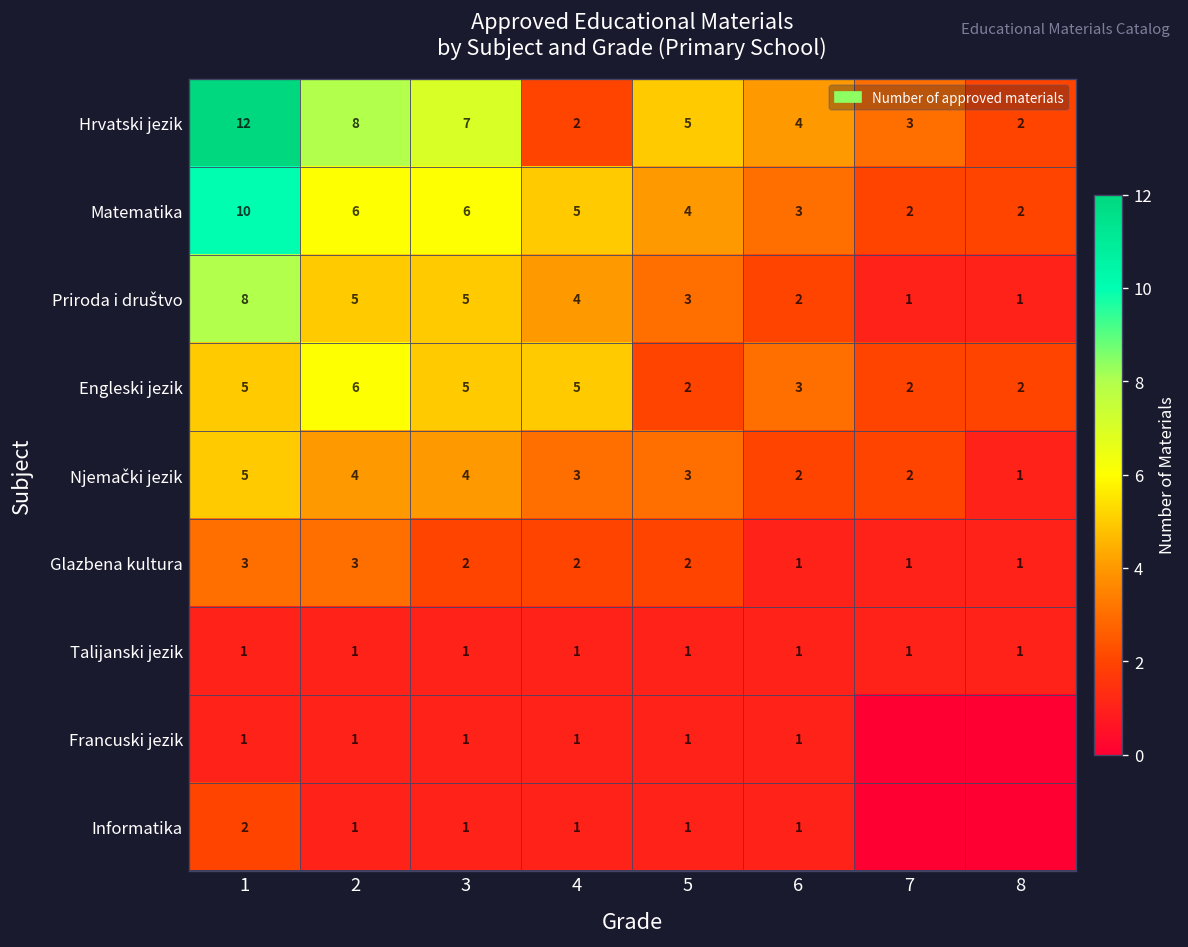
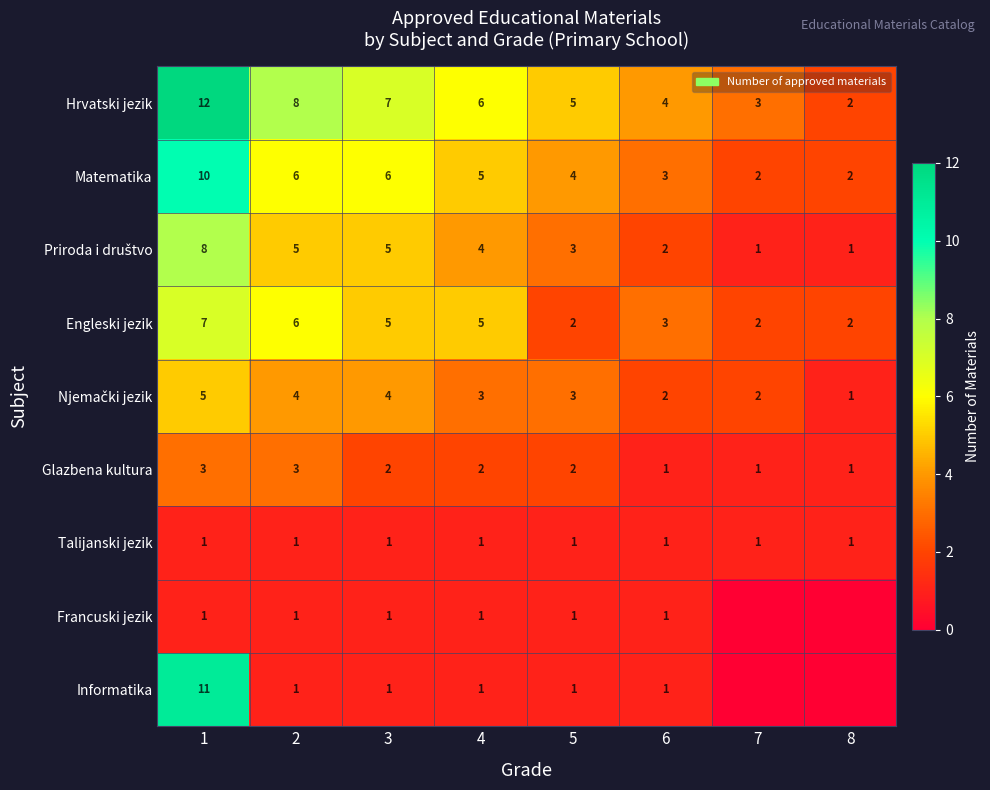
Hrvatski jezik, 4: 2 -> 6
Engleski jezik, 1: 5 -> 7
Informatika, 1: 2 -> 11
